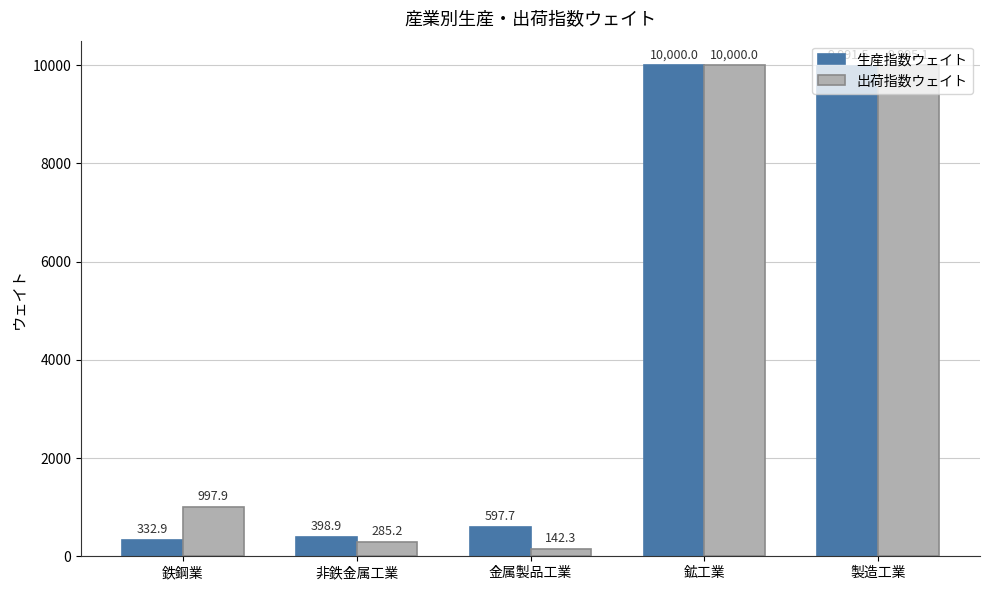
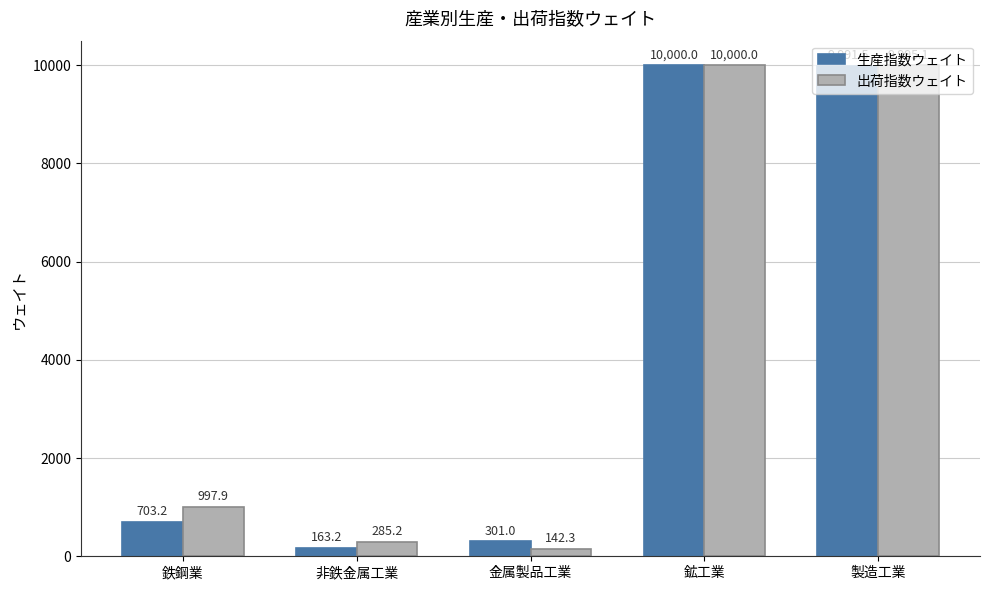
生産指数ウェイト, 鉄鋼業: 332.9 -> 703.2
生産指数ウェイト, 非鉄金属工業: 398.9 -> 163.2
生産指数ウェイト, 金属製品工業: 597.7 -> 301.0
